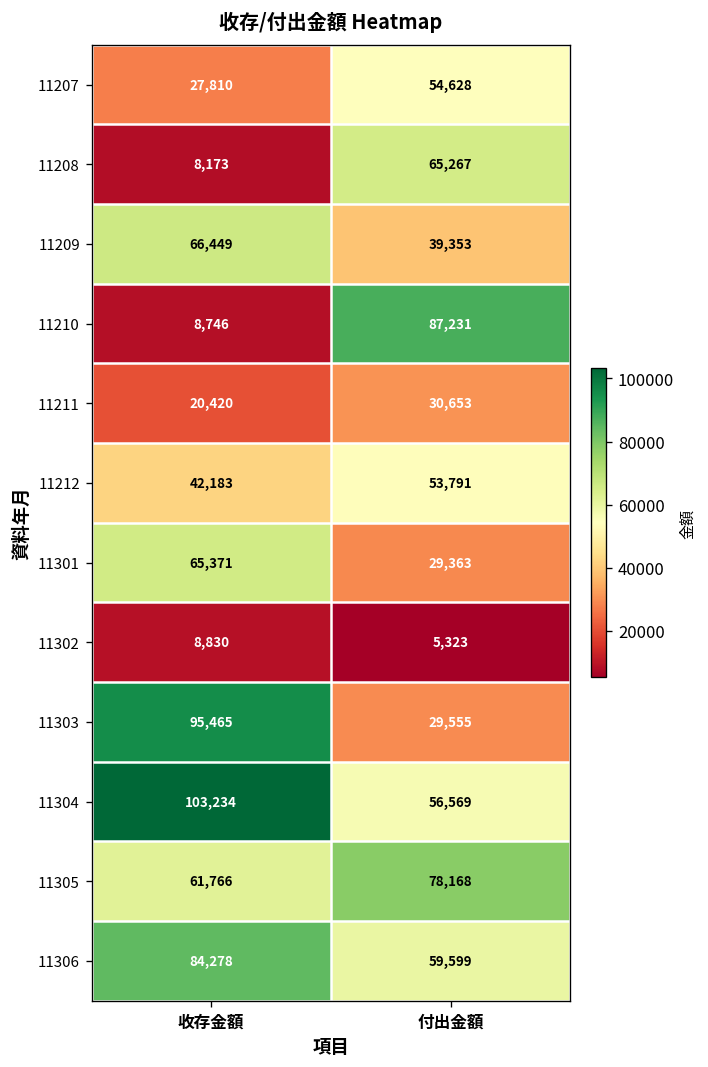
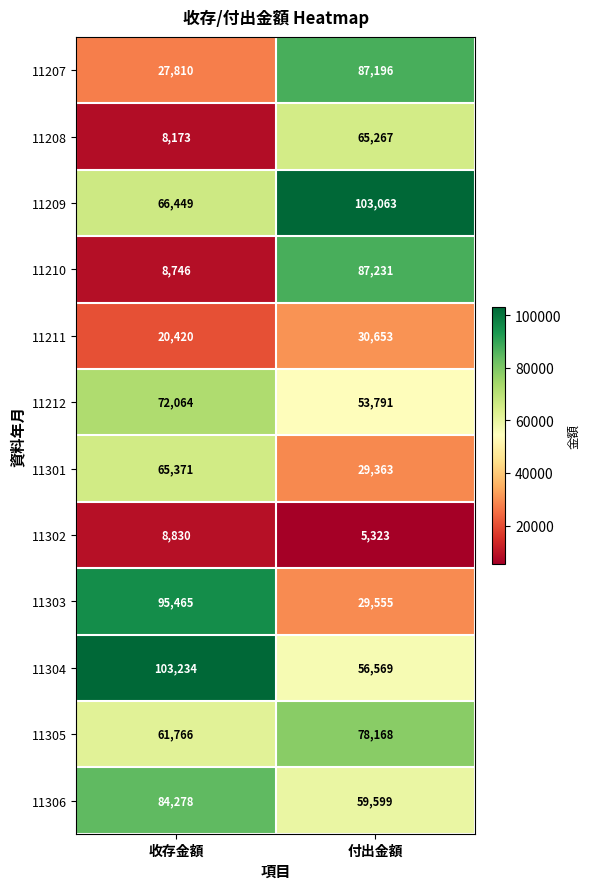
11207, 付出金額: 54,628 -> 87,196
11209, 付出金額: 39,353 -> 103,063
11212, 收存金額: 42,183 -> 72,064
